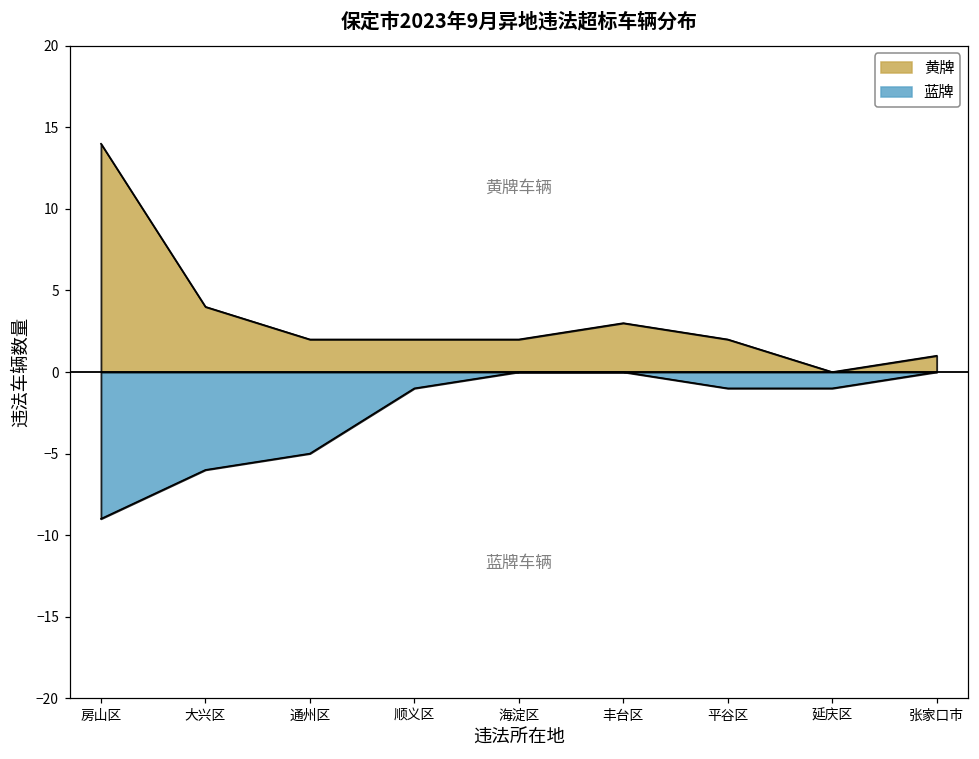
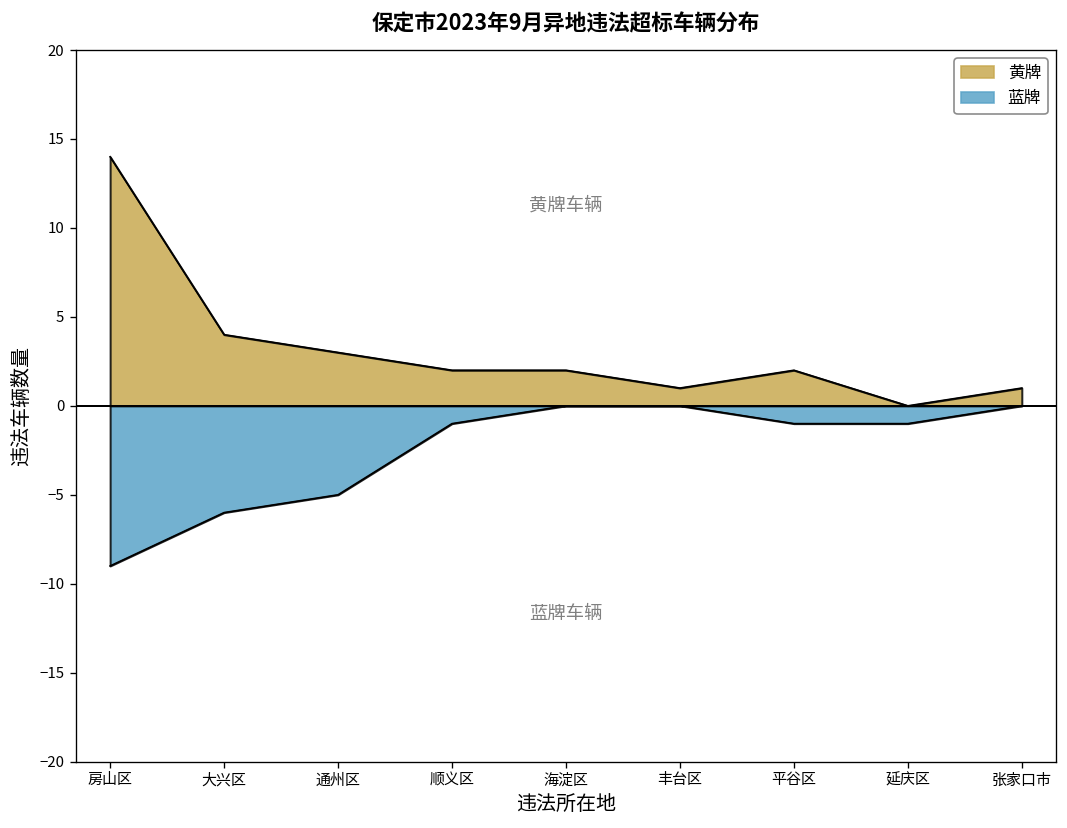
黄牌, 通州区: 2 -> 3
黄牌, 丰台区: 3 -> 1
